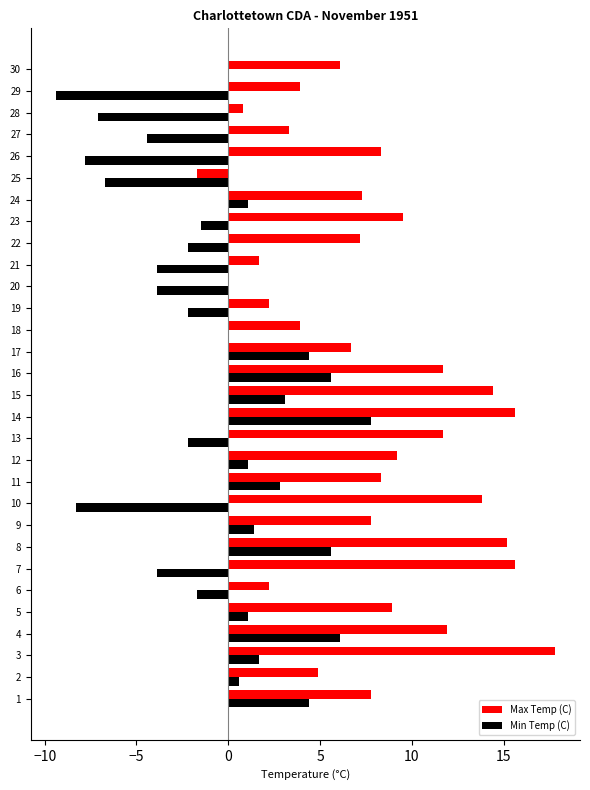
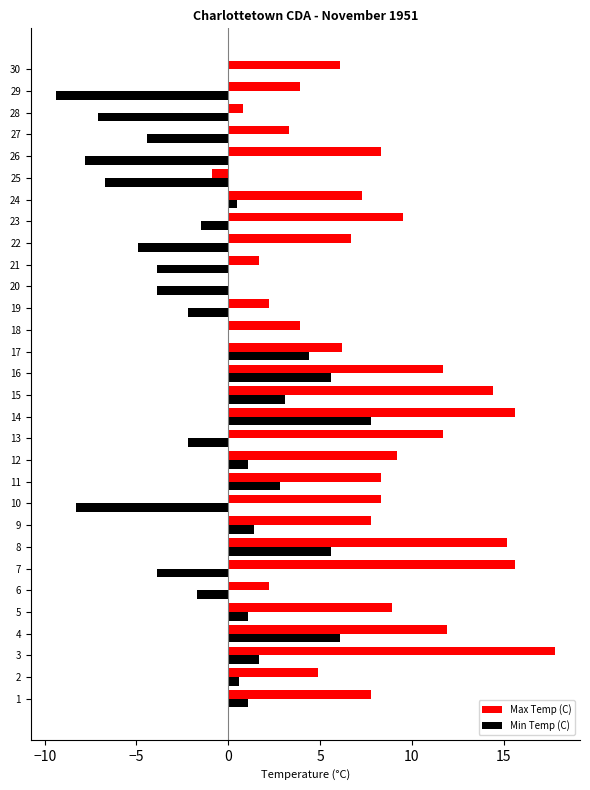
Max Temp (C), 25: -1.7 -> -0.9
Min Temp (C), 24: 1.1 -> 0.5
Max Temp (C), 22: 7.2 -> 6.7
Min Temp (C), 22: -2.2 -> -4.9
Max Temp (C), 17: 6.7 -> 6.2
Max Temp (C), 10: 13.8 -> 8.3
Min Temp (C), 1: 4.4 -> 1.1
